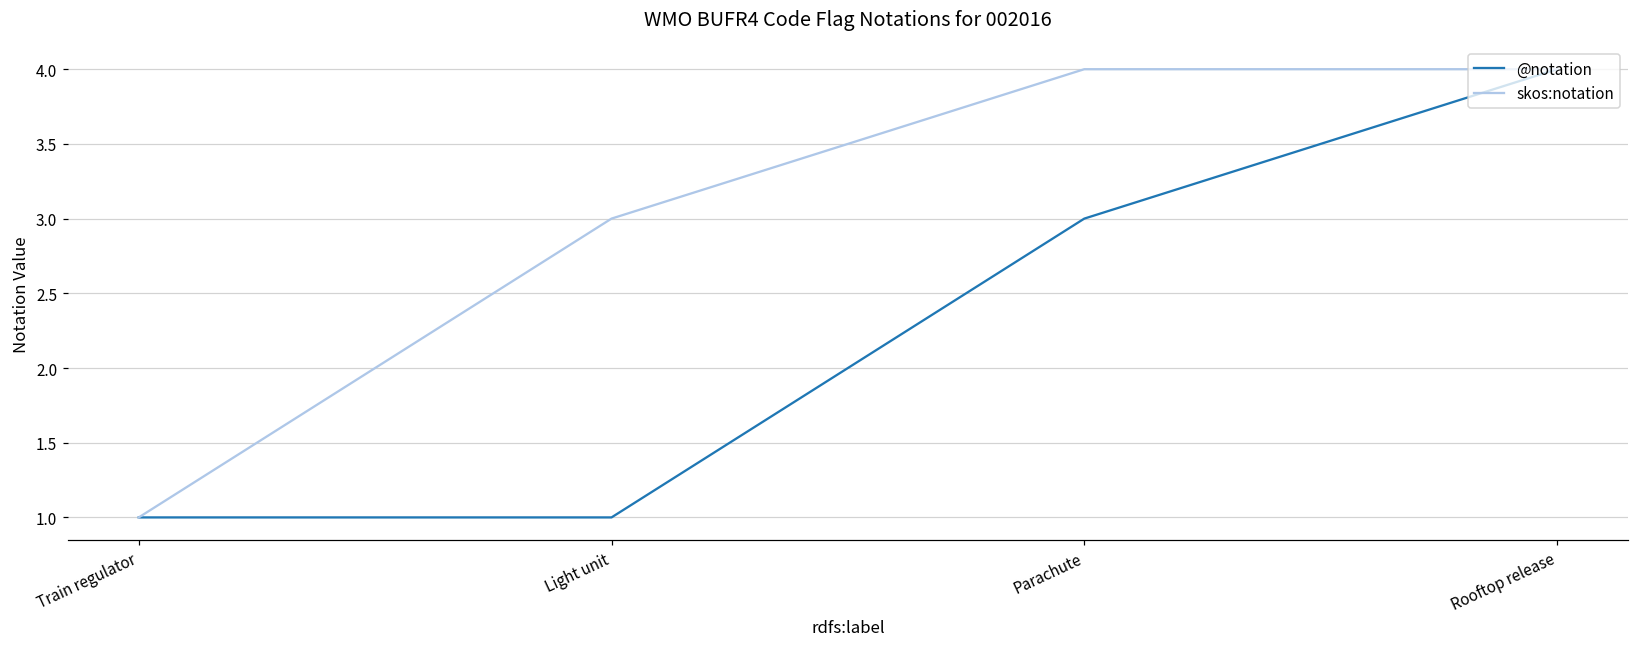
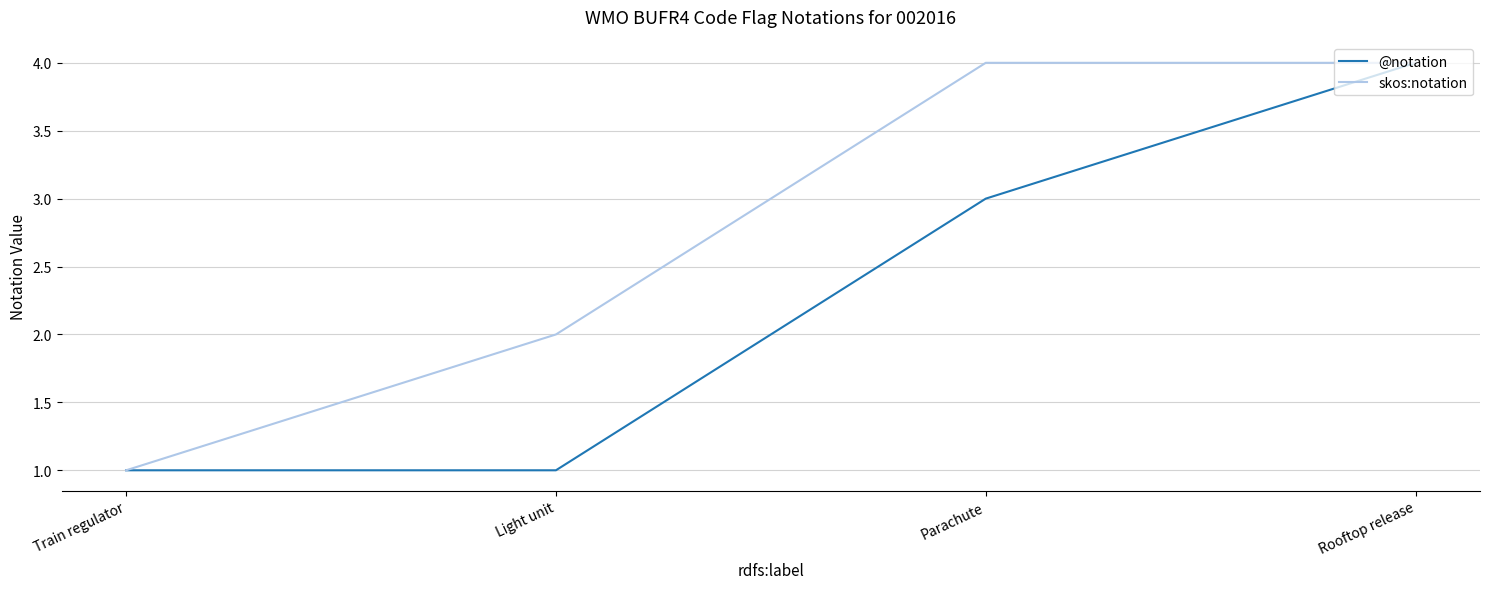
skos:notation, Light unit: 3 -> 2
